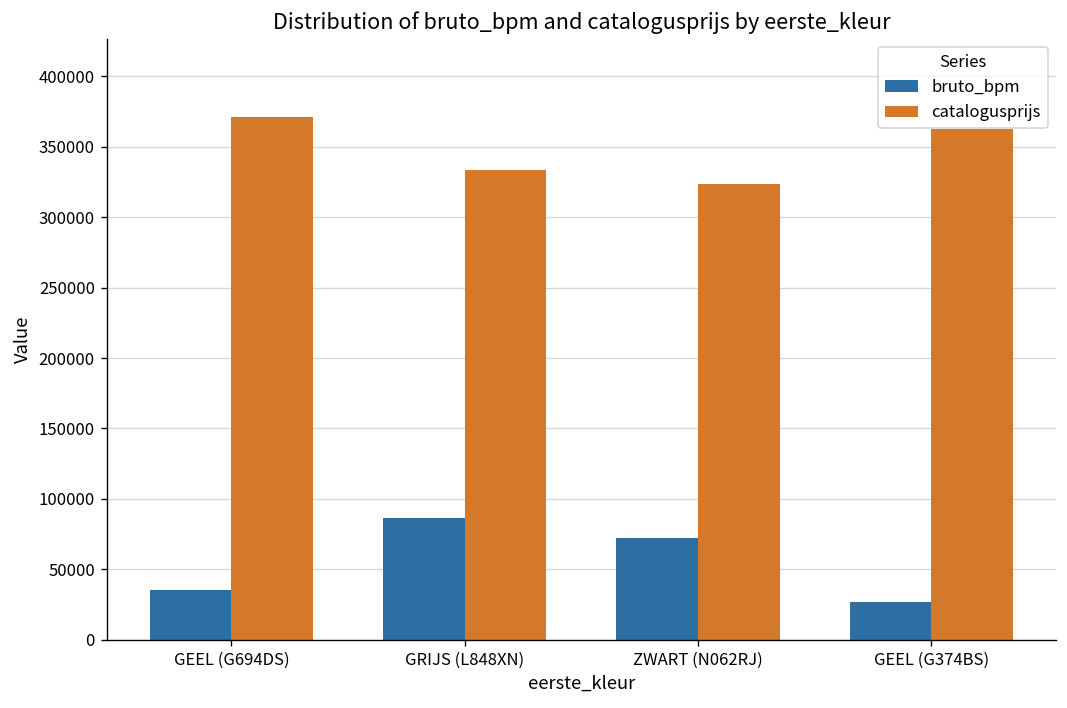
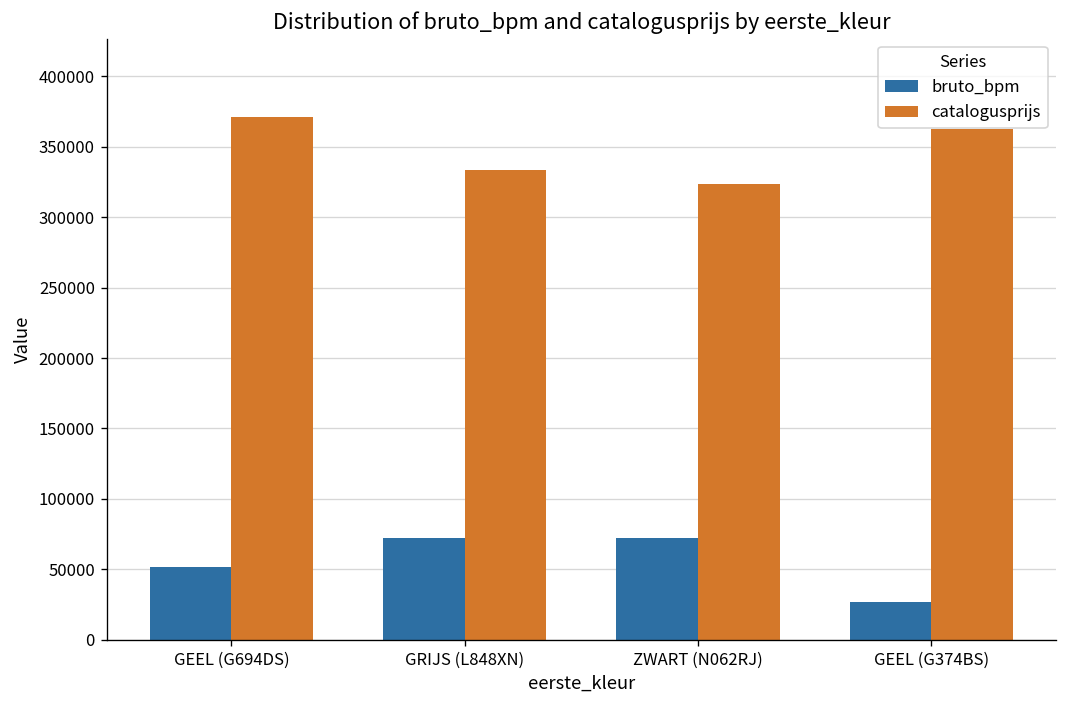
bruto_bpm, GEEL (G694DS): 35000 -> 52000
bruto_bpm, GRIJS (L848XN): 86000 -> 72000
